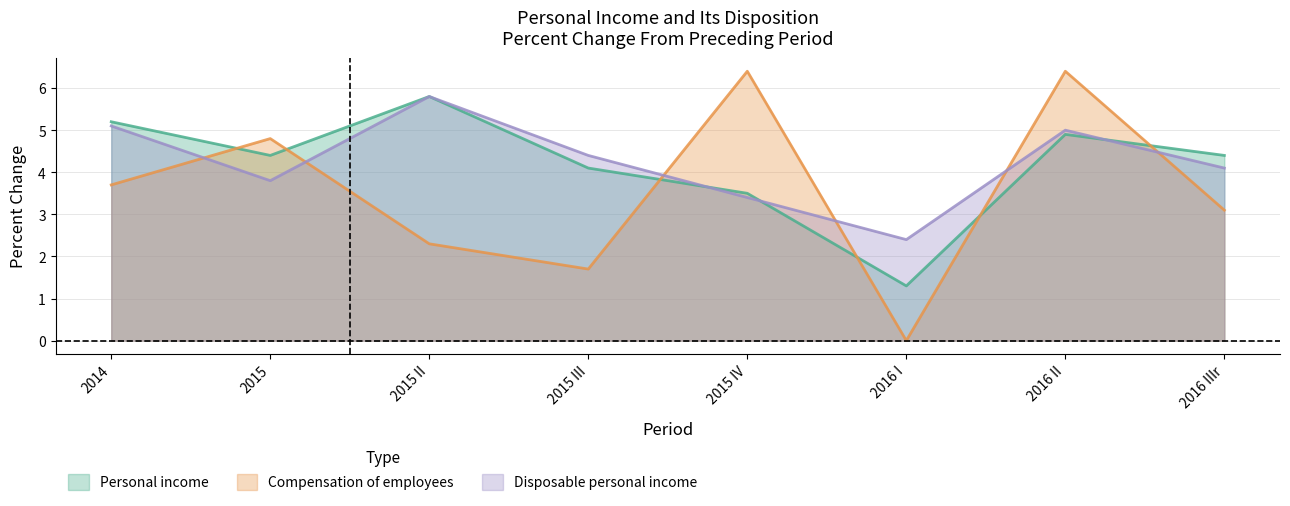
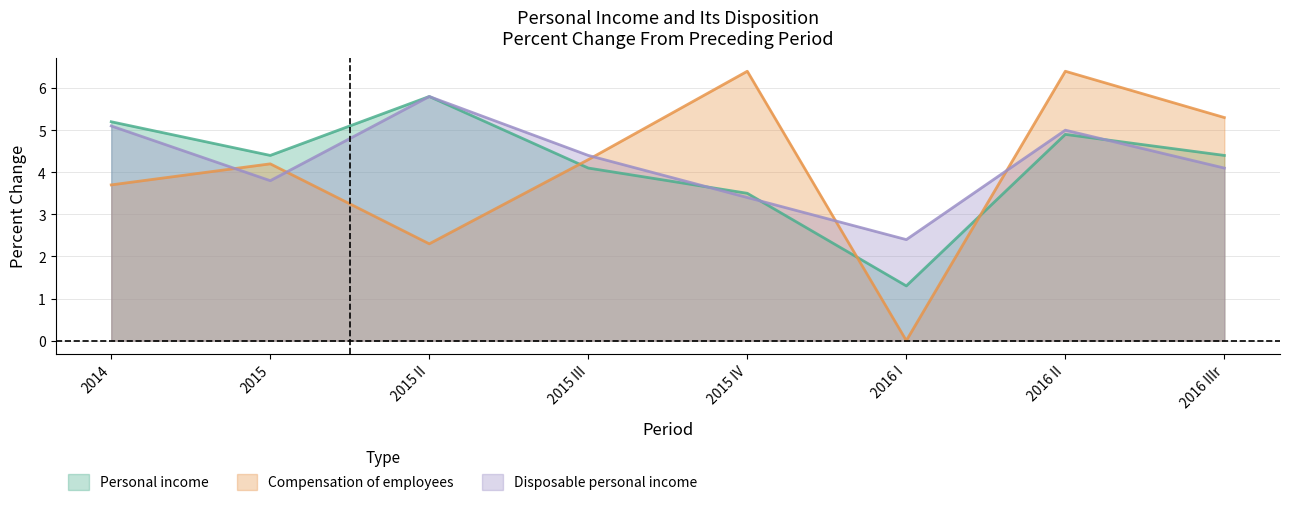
Compensation of employees, 2015: 4.8 -> 4.2
Compensation of employees, 2015 III: 1.7 -> 4.3
Compensation of employees, 2016 IIIr: 3.1 -> 5.3
